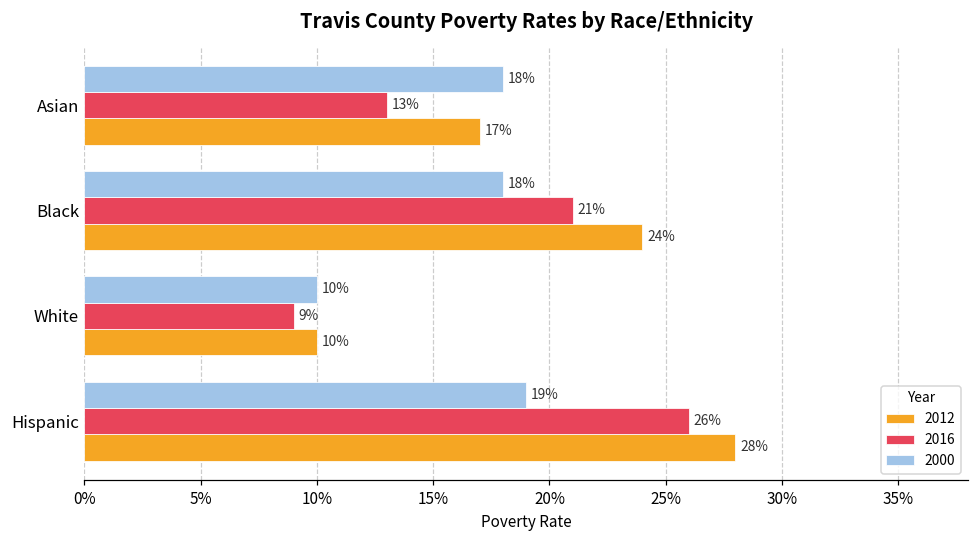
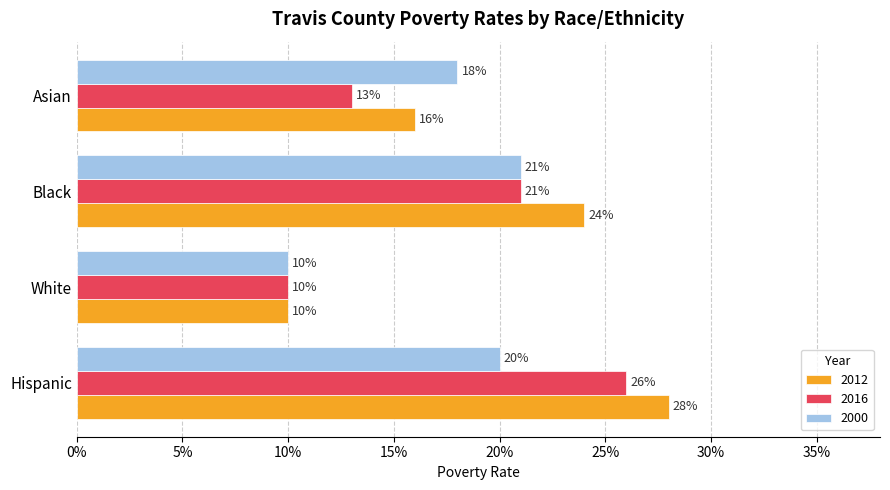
2012, Asian: 17% -> 16%
2000, Black: 18% -> 21%
2016, White: 9% -> 10%
2000, Hispanic: 19% -> 20%
